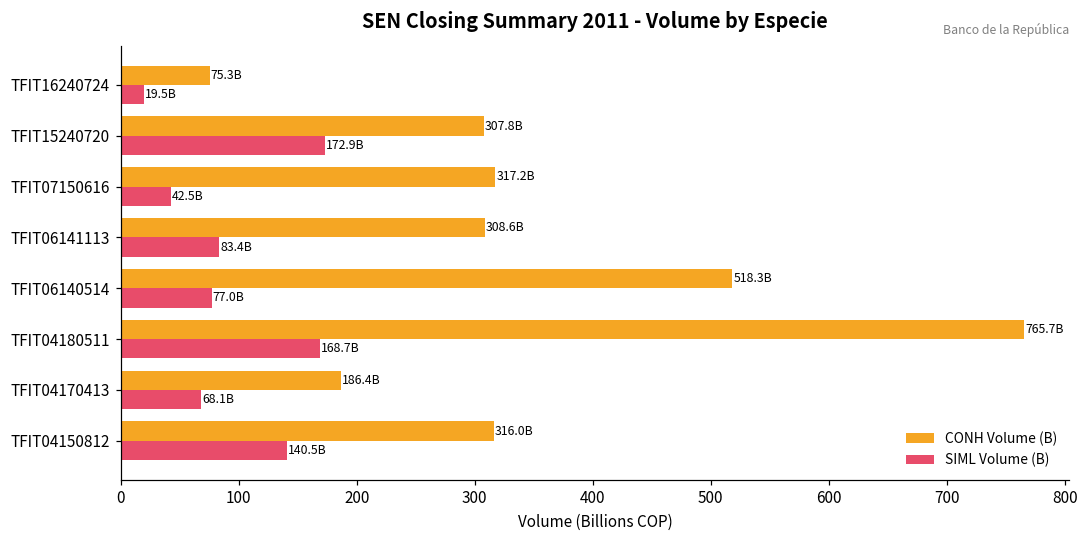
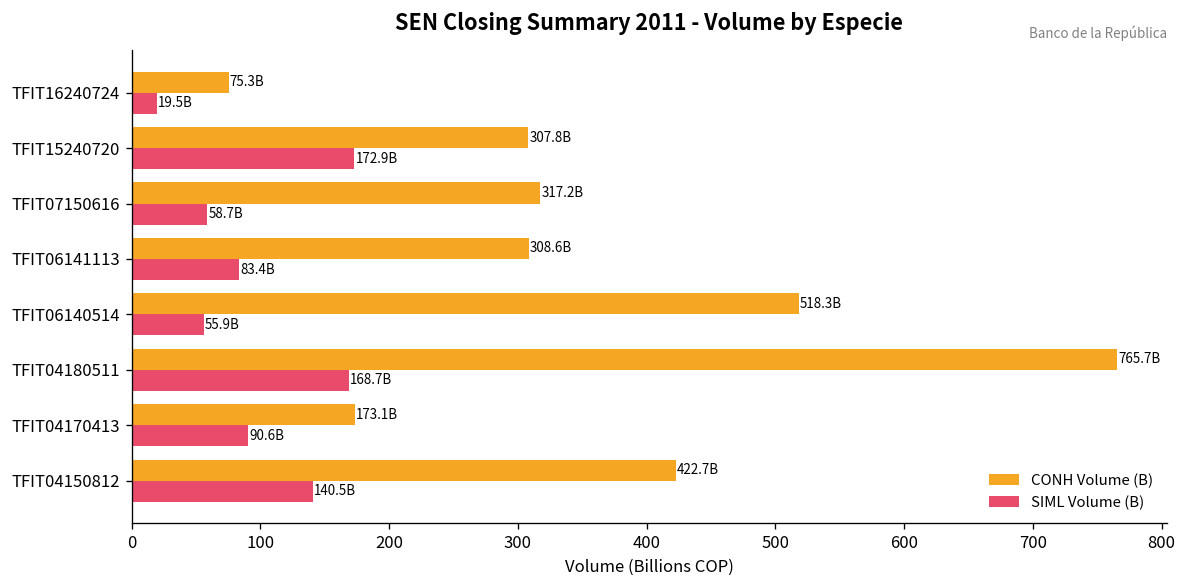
SIML Volume (B), TFIT07150616: 42.5B -> 58.7B
SIML Volume (B), TFIT06140514: 77.0B -> 55.9B
CONH Volume (B), TFIT04170413: 186.4B -> 173.1B
SIML Volume (B), TFIT04170413: 68.1B -> 90.6B
CONH Volume (B), TFIT04150812: 316.0B -> 422.7B
